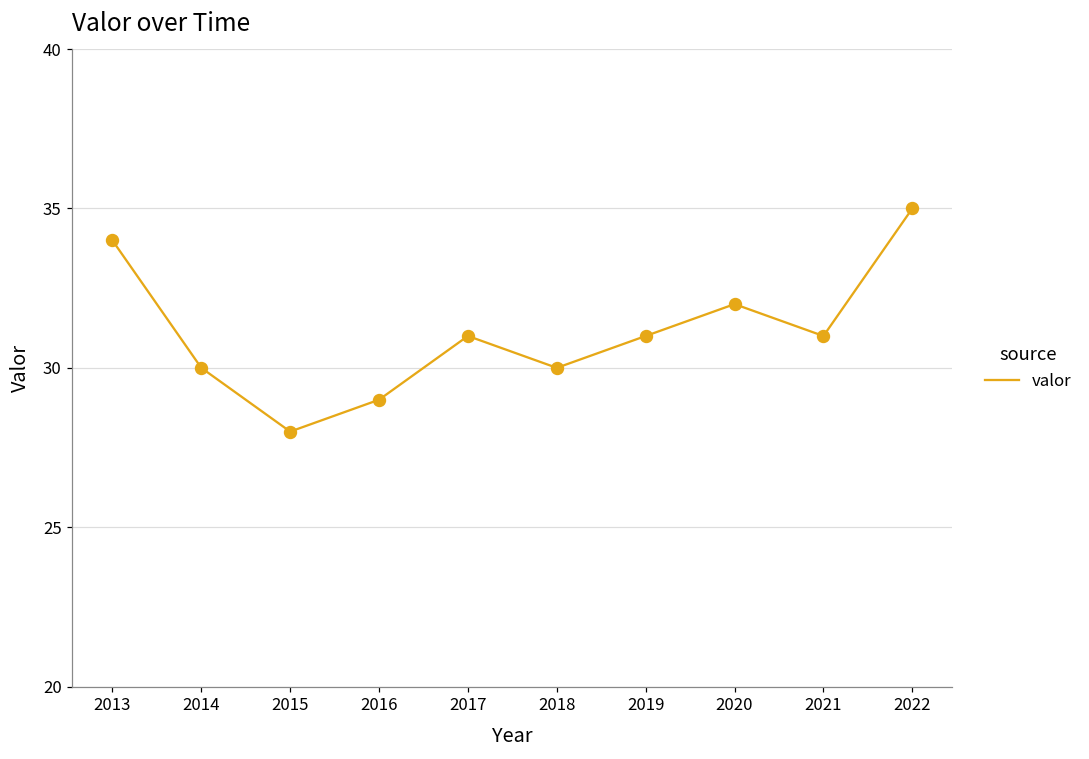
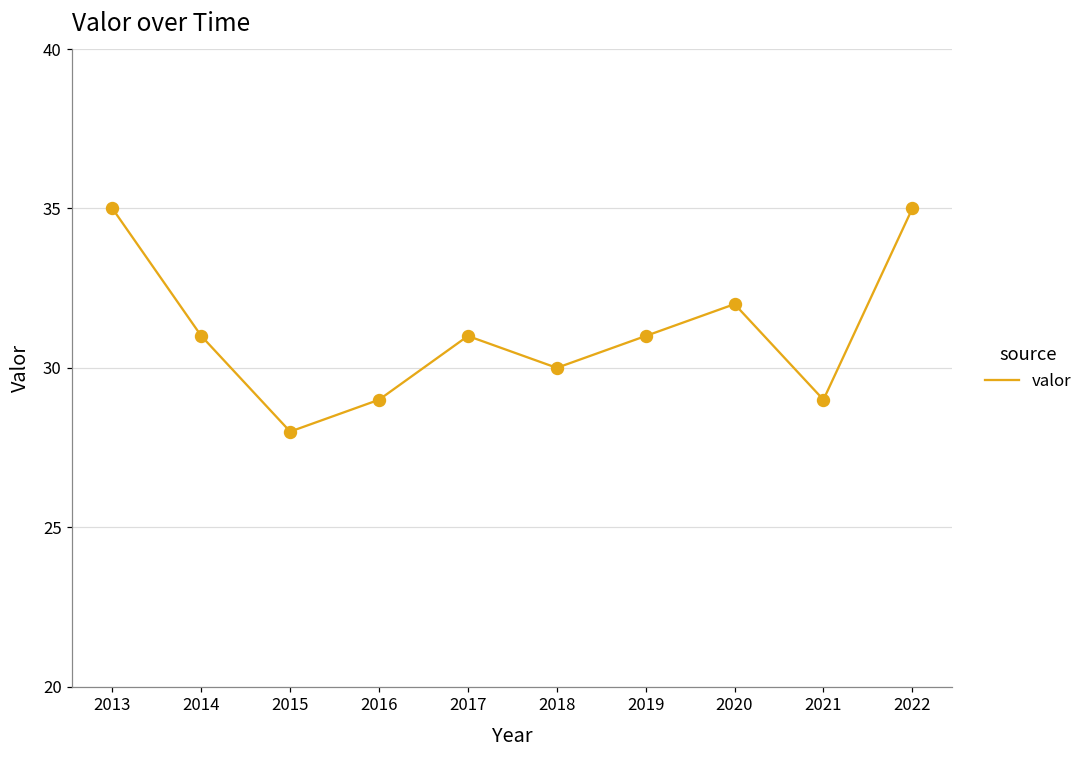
2013: 34 -> 35
2014: 30 -> 31
2021: 31 -> 29
